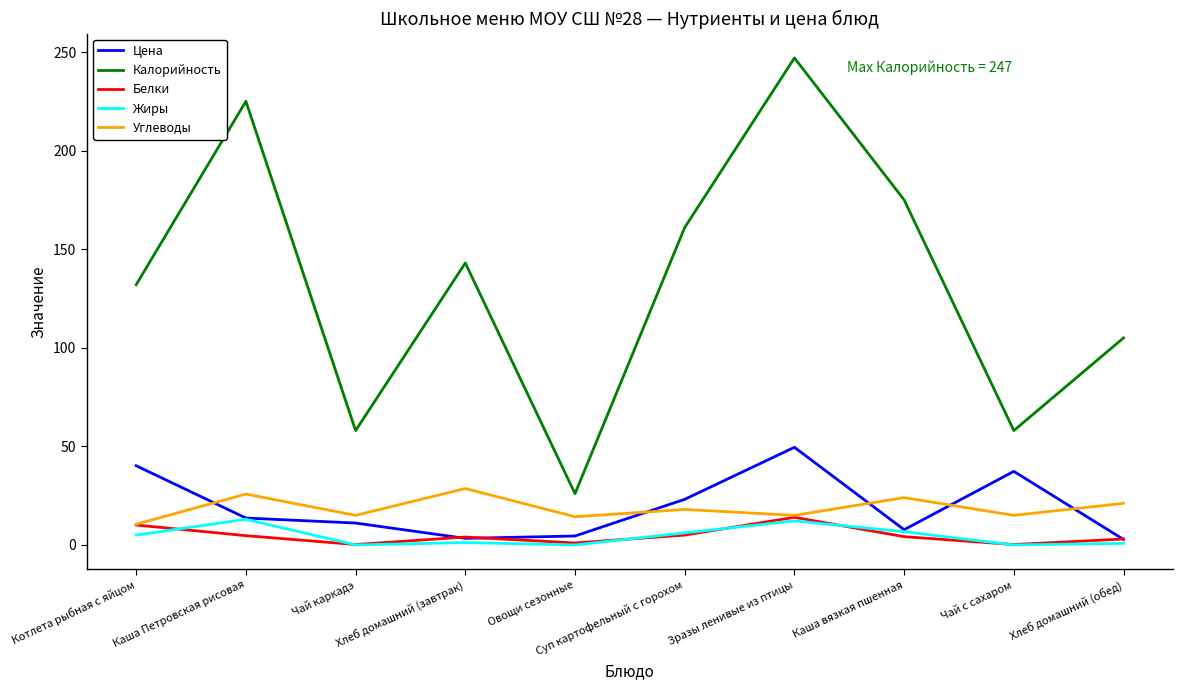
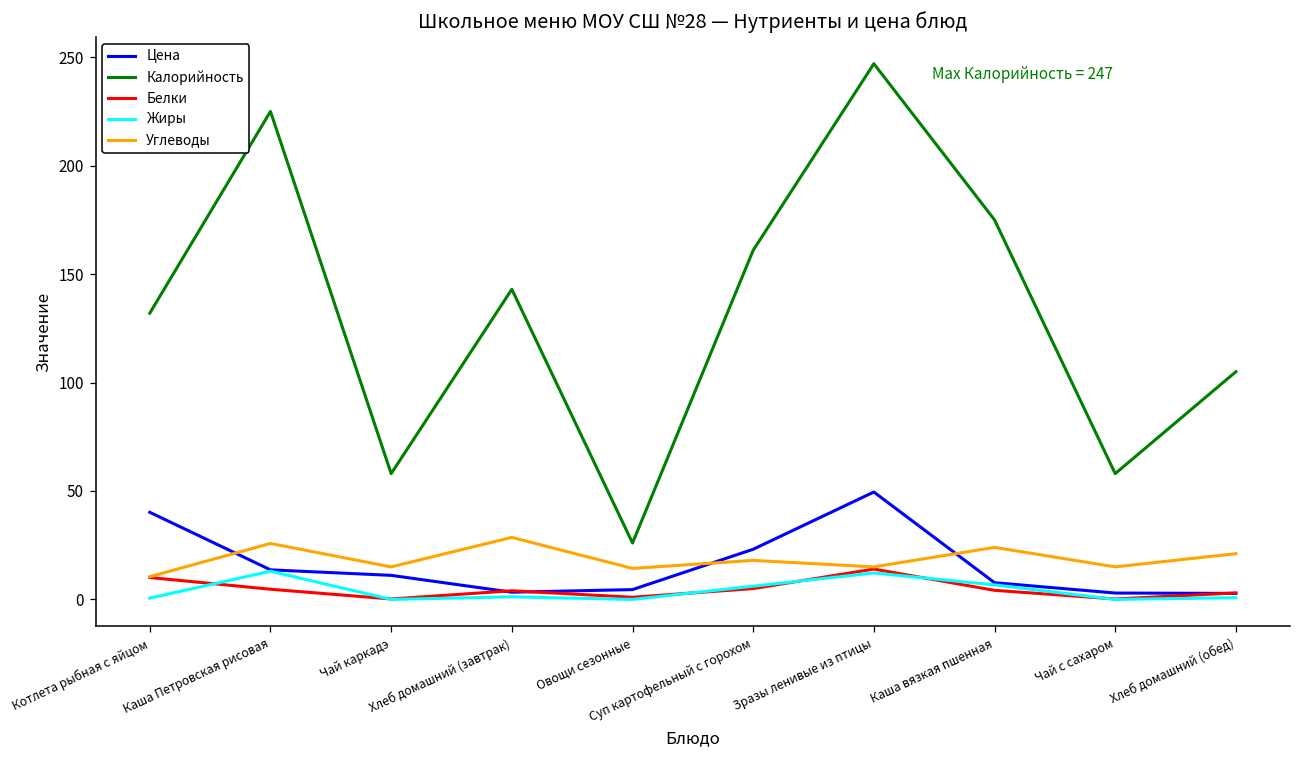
Жиры, Котлета рыбная с яйцом: 5 -> 1
Цена, Чай с сахаром: 37 -> 3
